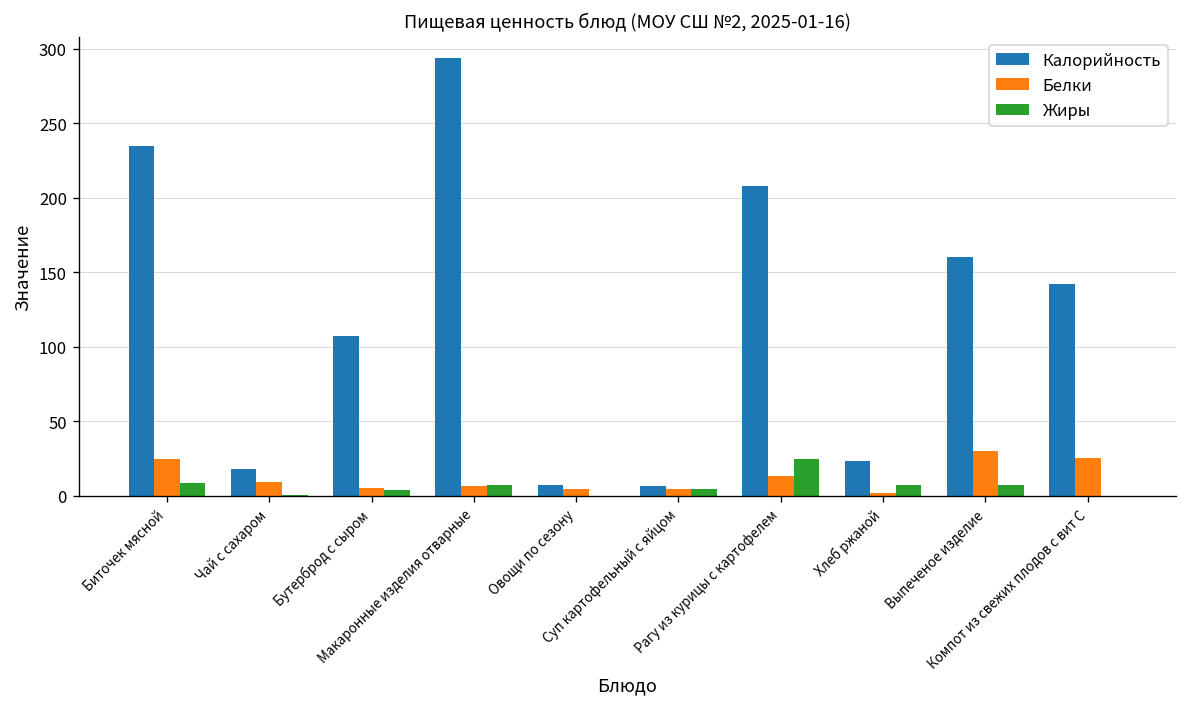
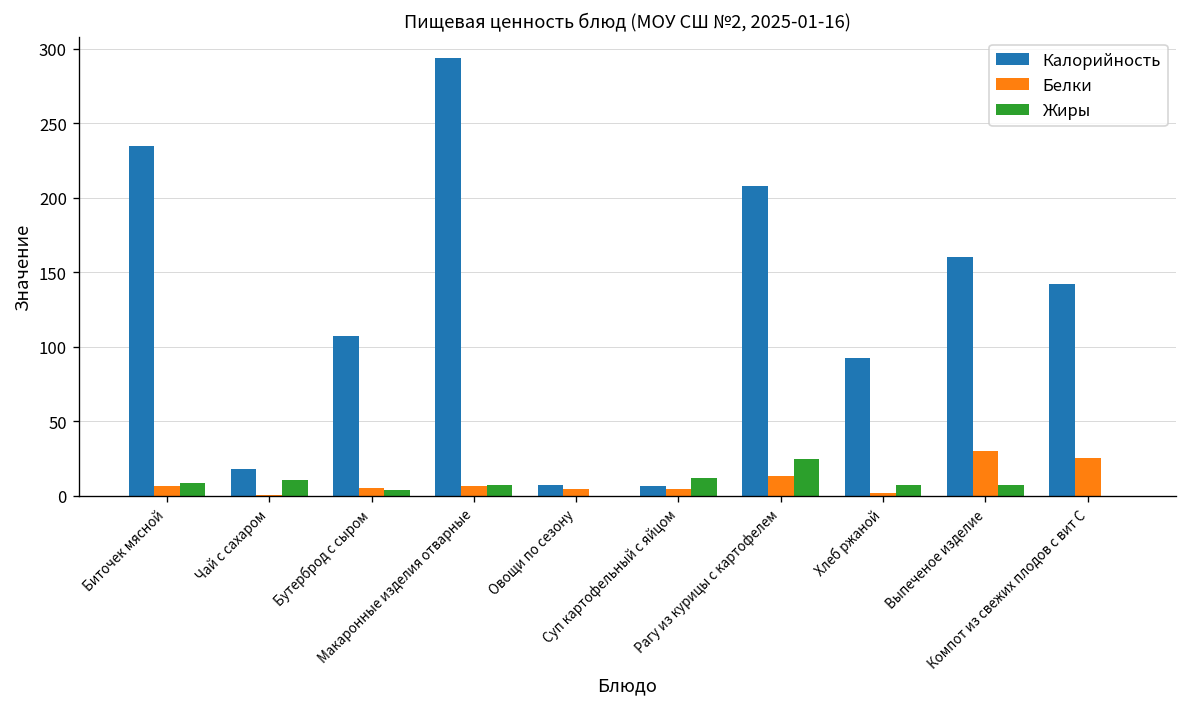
Белки, Биточек мясной: 24 -> 7
Белки, Чай с сахаром: 9 -> 0
Жиры, Чай с сахаром: 0 -> 10
Жиры, Суп картофельный с яйцом: 5 -> 12
Калорийность, Хлеб ржаной: 23 -> 92
